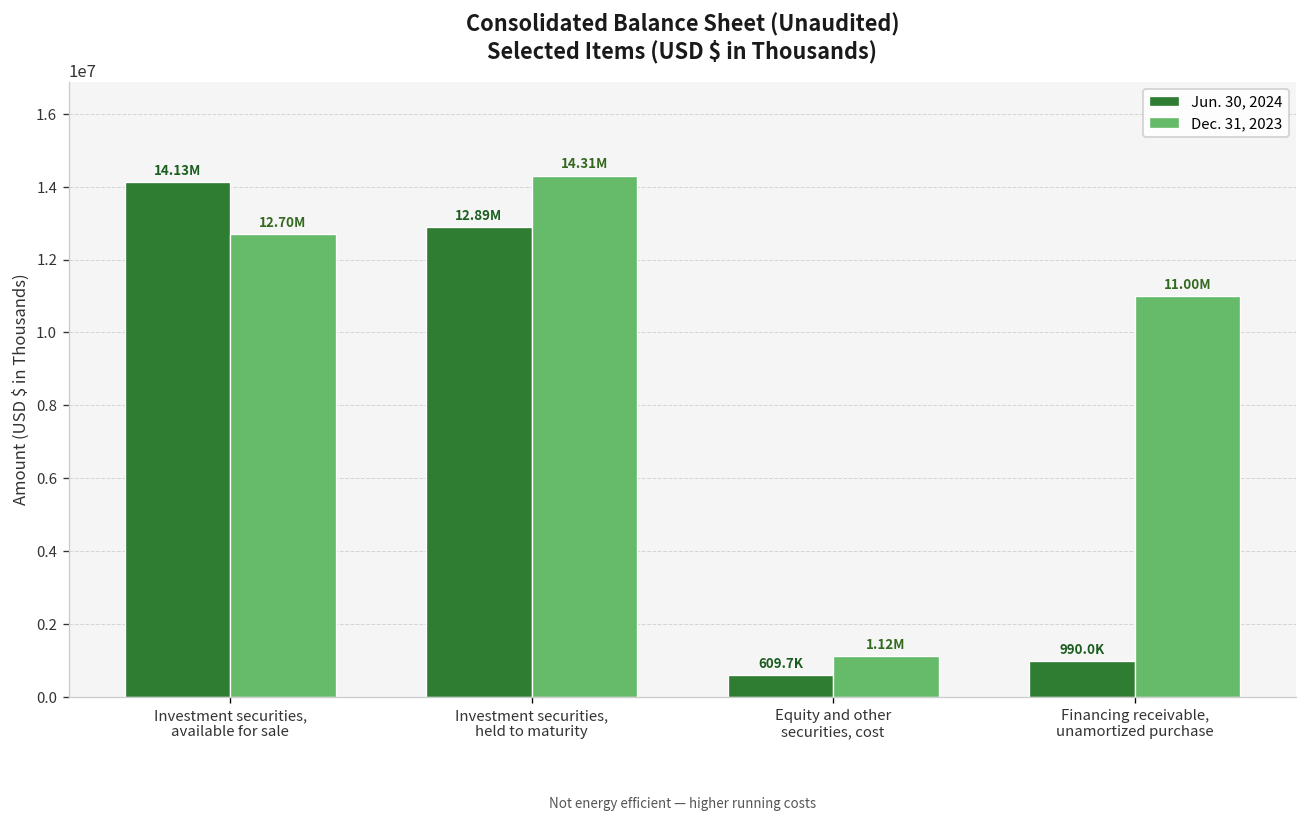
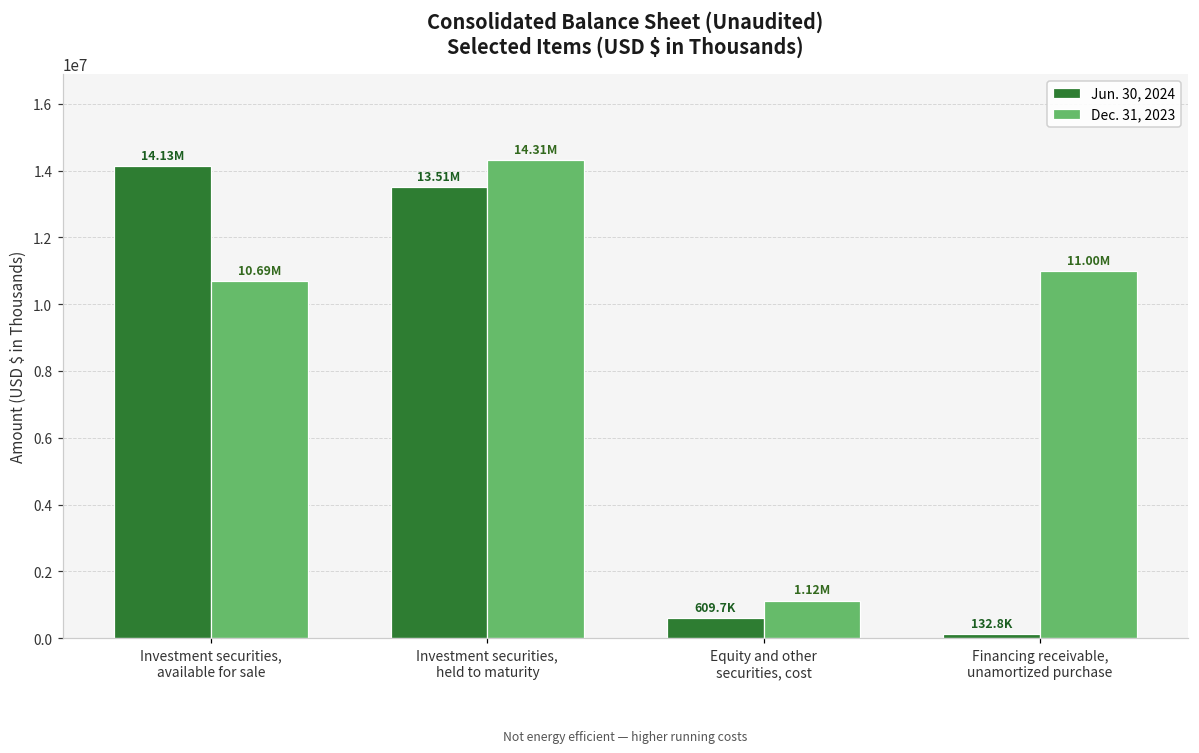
Dec. 31, 2023, Investment securities, available for sale: 12.70M -> 10.69M
Jun. 30, 2024, Investment securities, held to maturity: 12.89M -> 13.51M
Jun. 30, 2024, Financing receivable, unamortized purchase: 990.0K -> 132.8K
